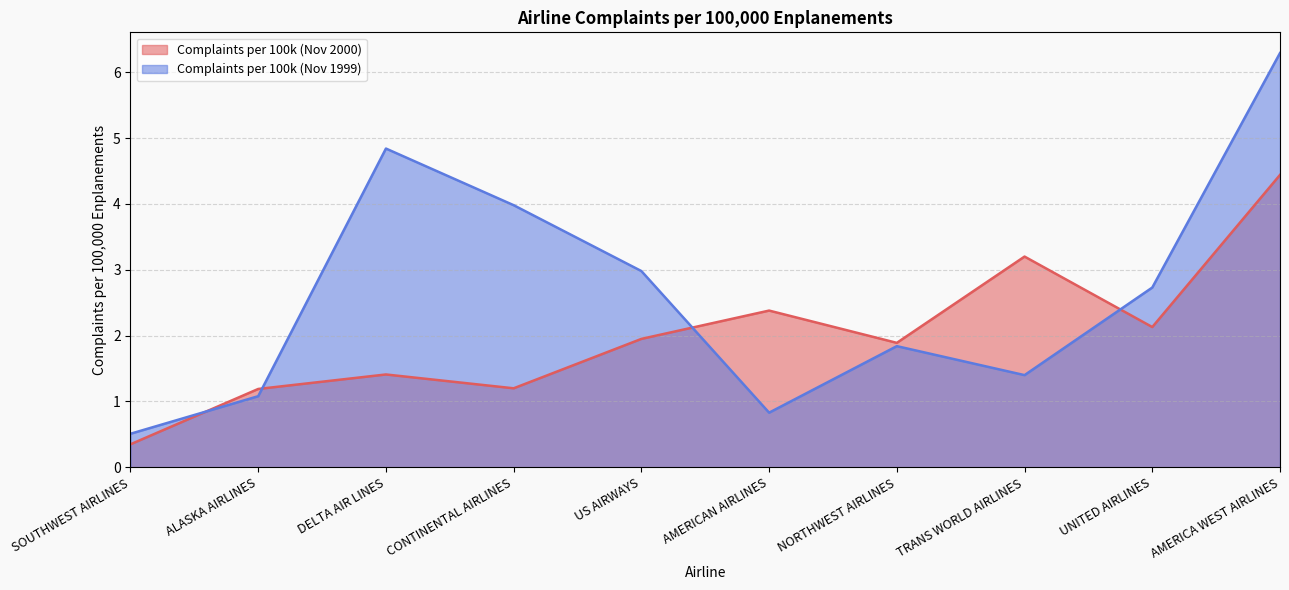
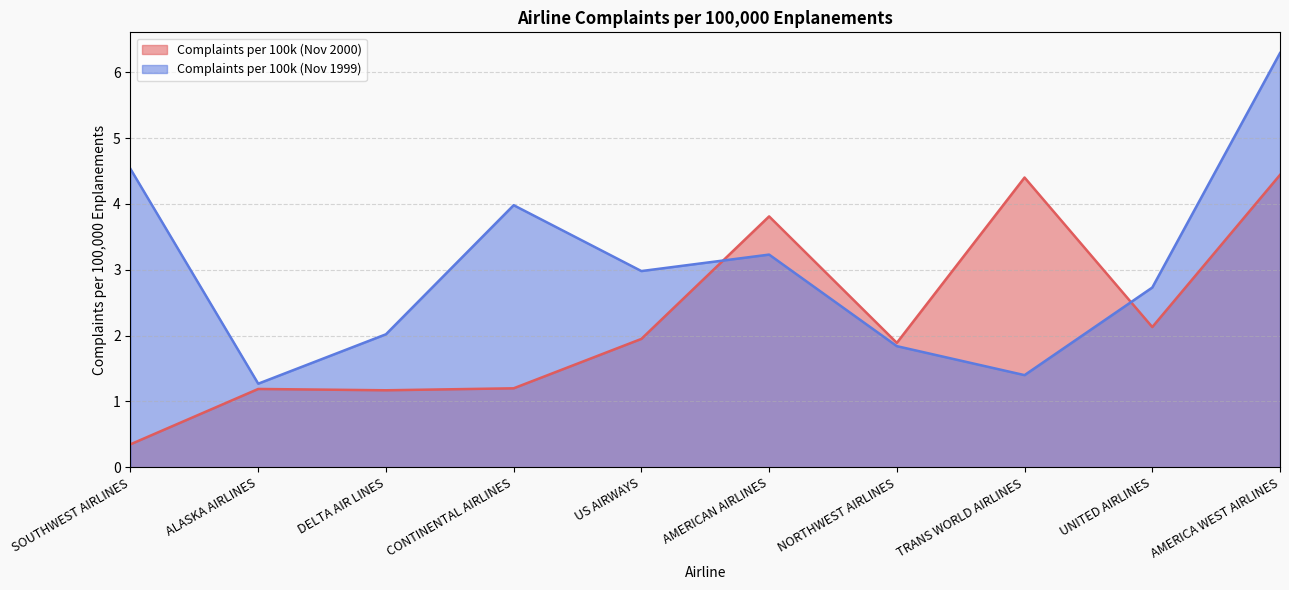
Complaints per 100k (Nov 1999), SOUTHWEST AIRLINES: 0.5 -> 4.5
Complaints per 100k (Nov 1999), ALASKA AIRLINES: 1.1 -> 1.3
Complaints per 100k (Nov 2000), DELTA AIR LINES: 1.4 -> 1.2
Complaints per 100k (Nov 1999), DELTA AIR LINES: 4.8 -> 2.0
Complaints per 100k (Nov 2000), AMERICAN AIRLINES: 2.4 -> 3.8
Complaints per 100k (Nov 1999), AMERICAN AIRLINES: 0.8 -> 3.2
Complaints per 100k (Nov 2000), TRANS WORLD AIRLINES: 3.2 -> 4.4
